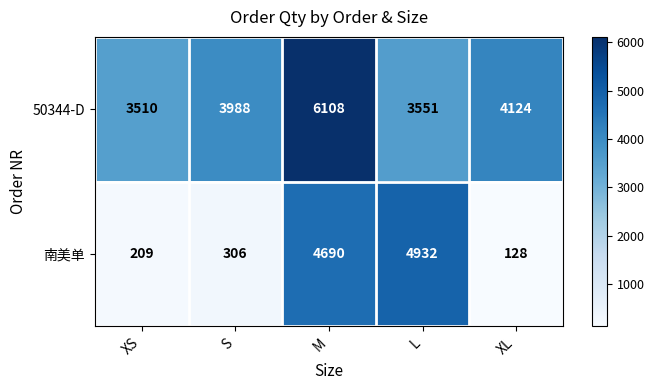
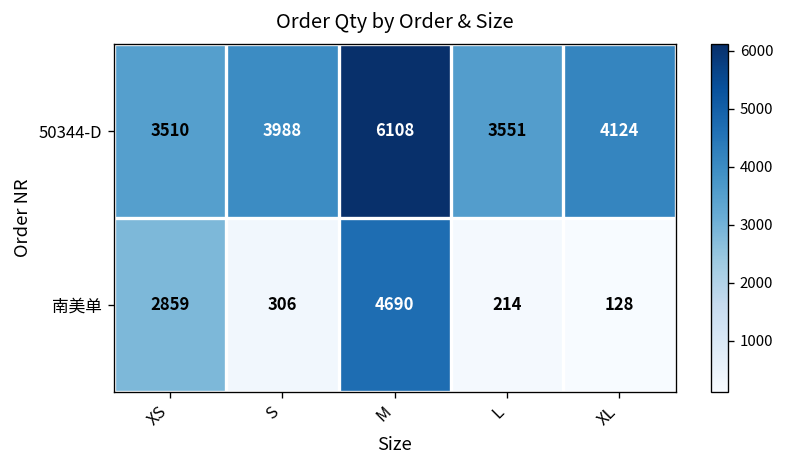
南美单, XS: 209 -> 2859
南美单, L: 4932 -> 214
